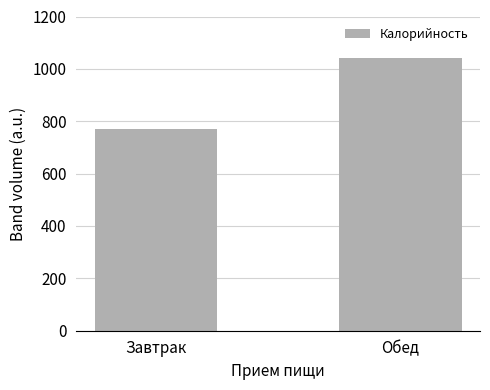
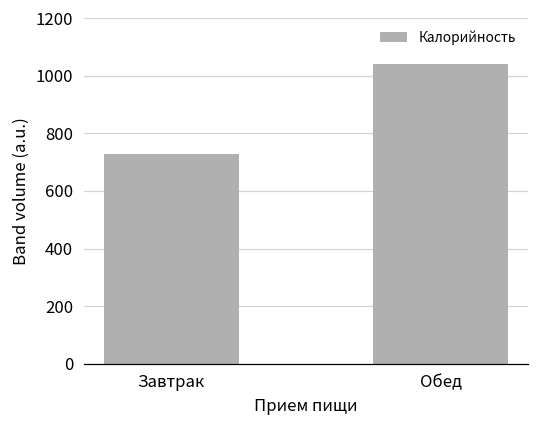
Завтрак: 770 -> 730
